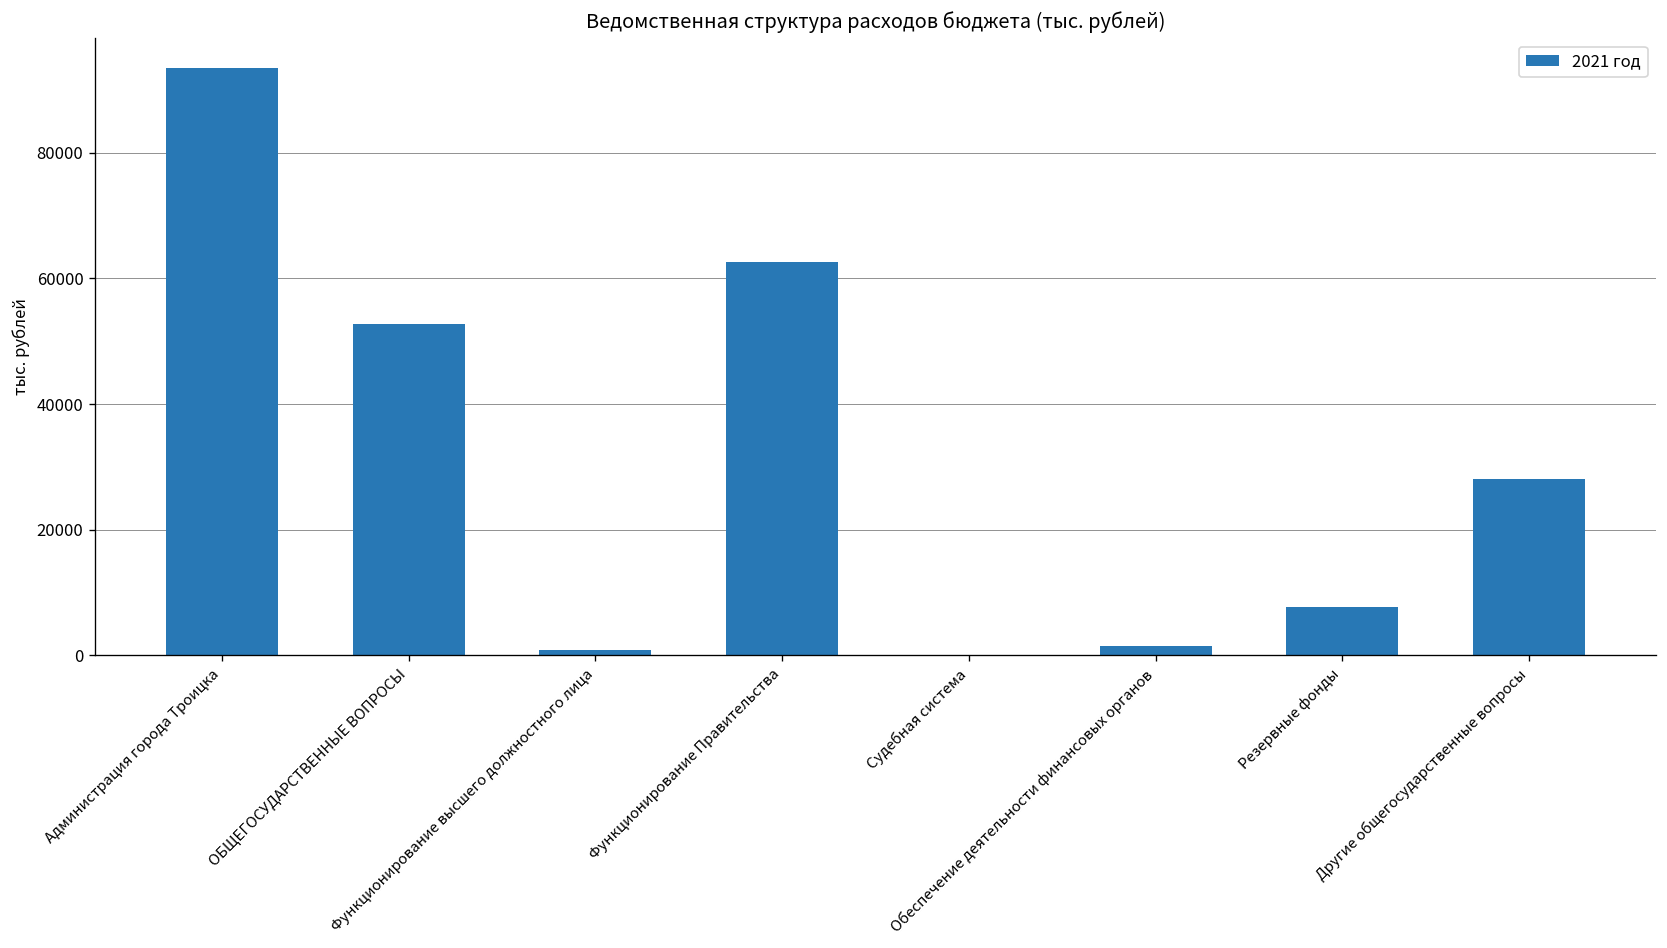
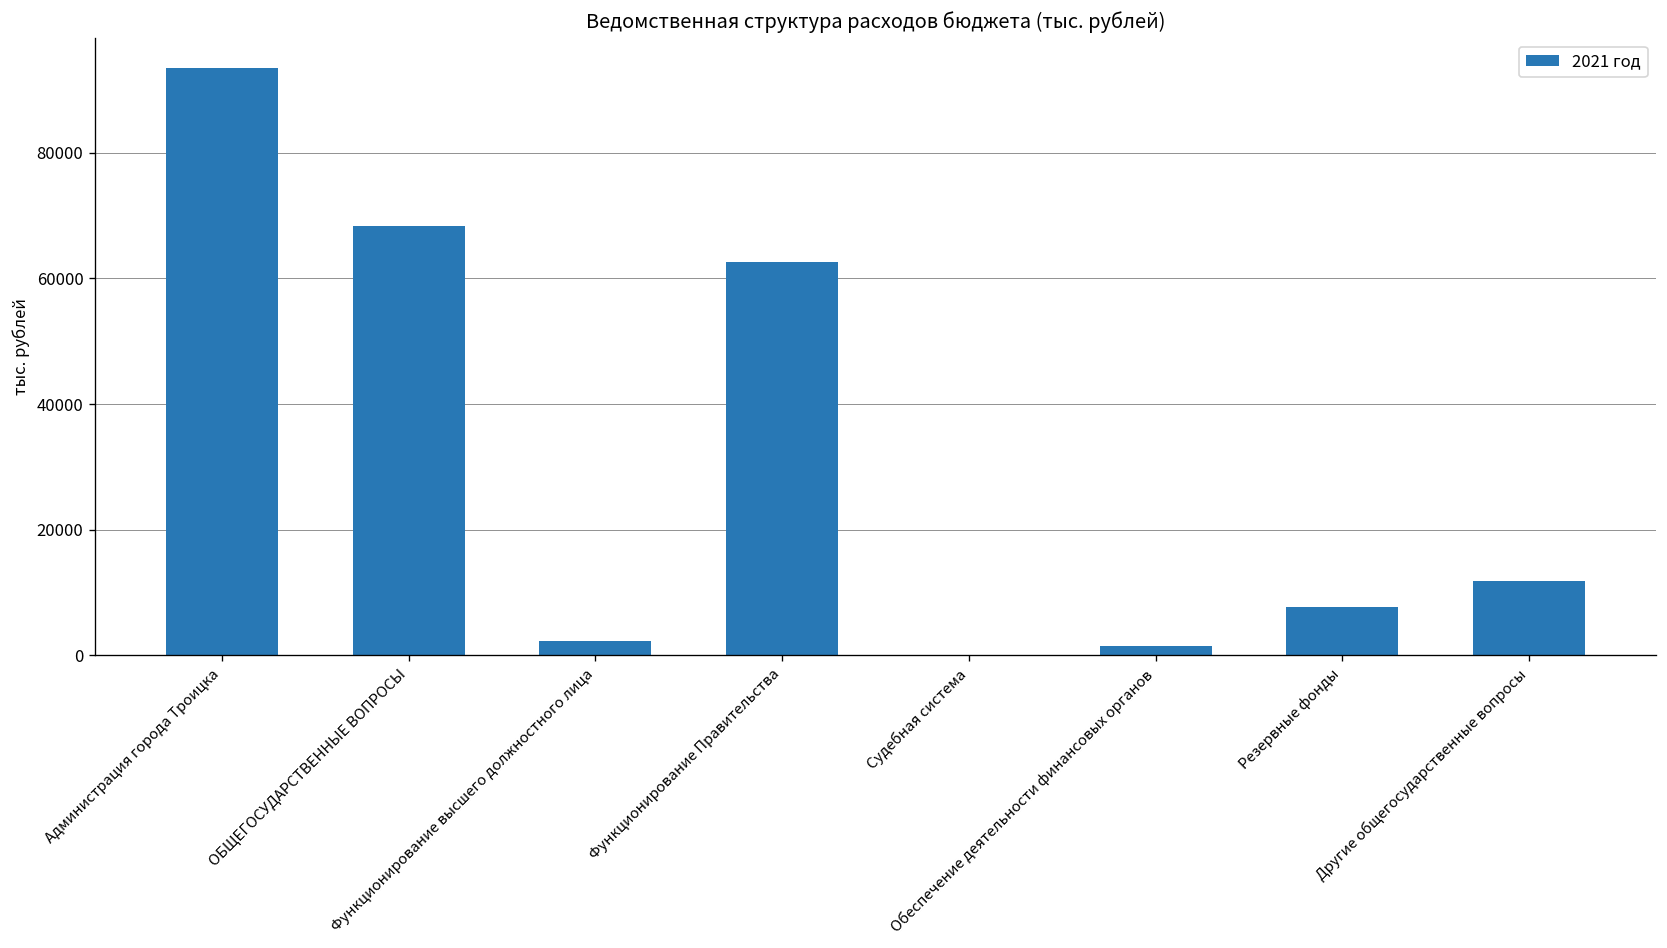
ОБЩЕГОСУДАРСТВЕННЫЕ ВОПРОСЫ: 53000 -> 68000
Функционирование высшего должностного лица: 1000 -> 2000
Другие общегосударственные вопросы: 28000 -> 12000
